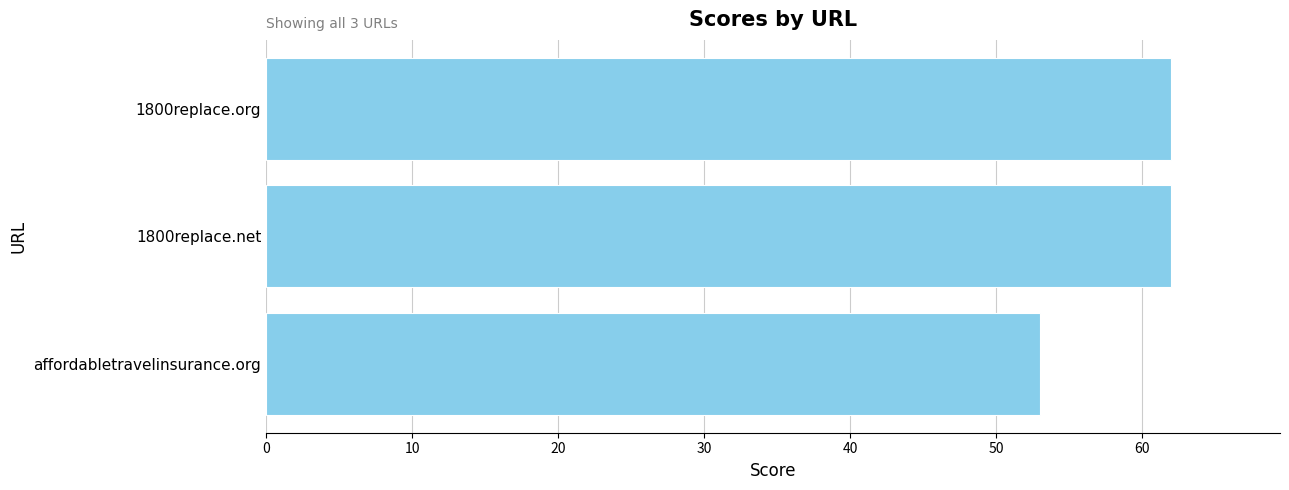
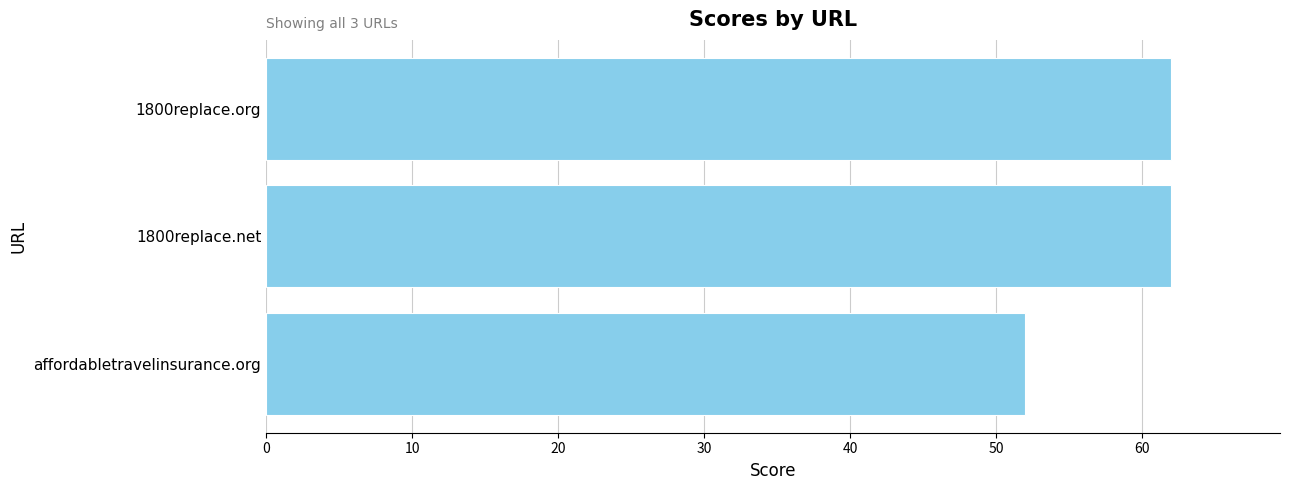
affordabletravelinsurance.org: 53 -> 52
